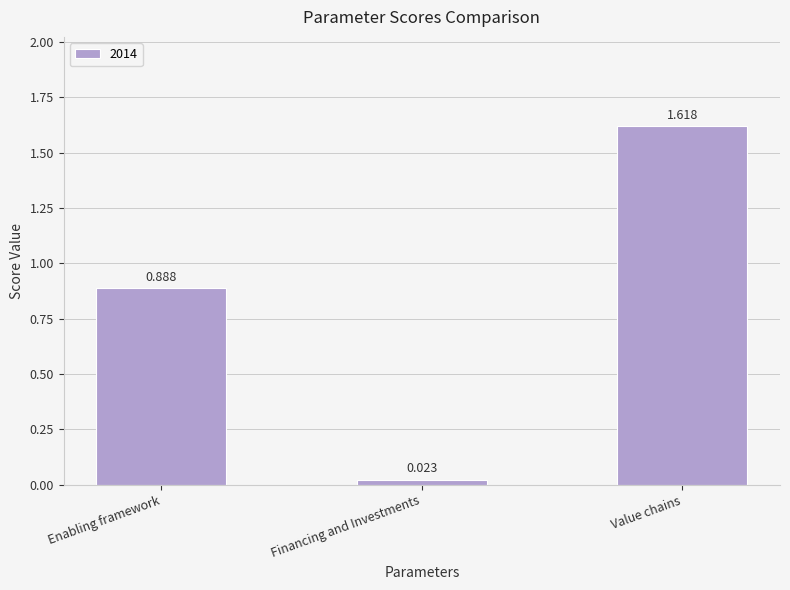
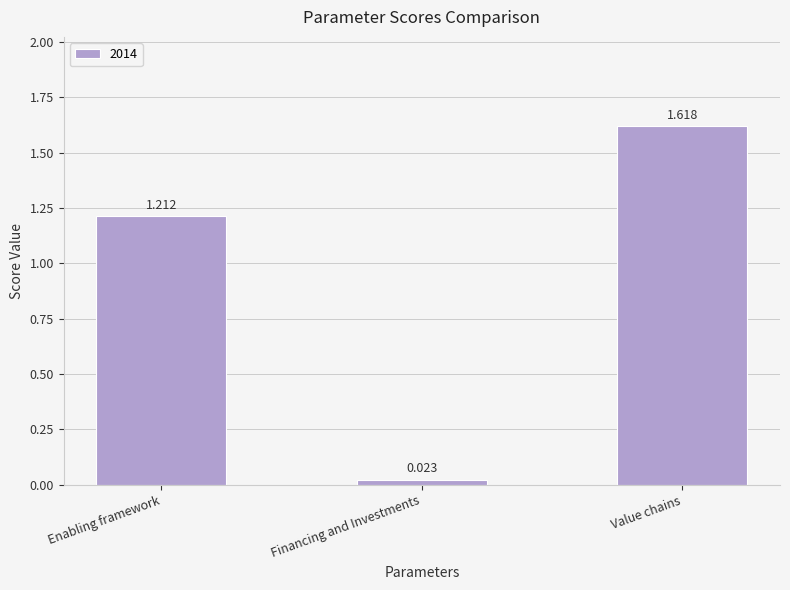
Enabling framework: 0.888 -> 1.212
